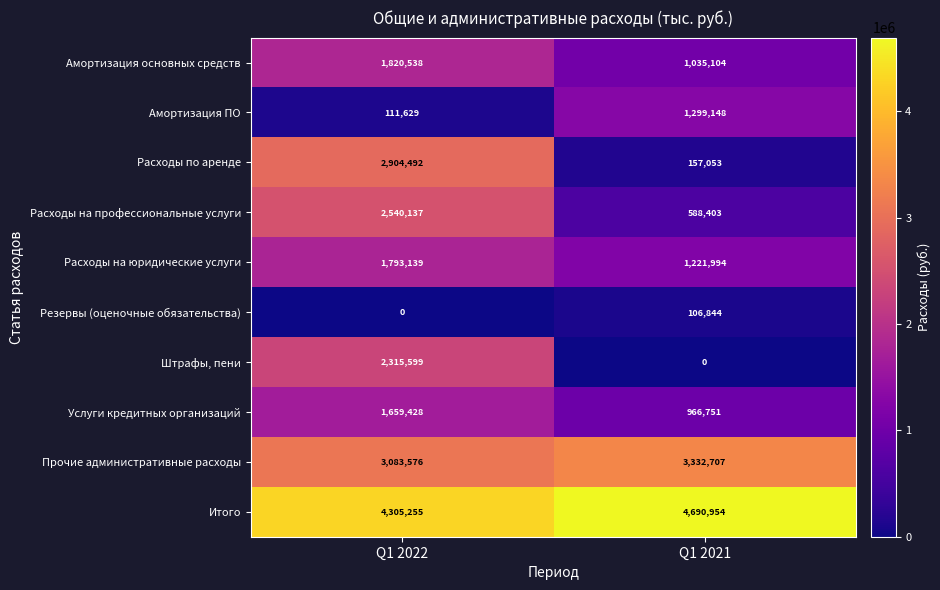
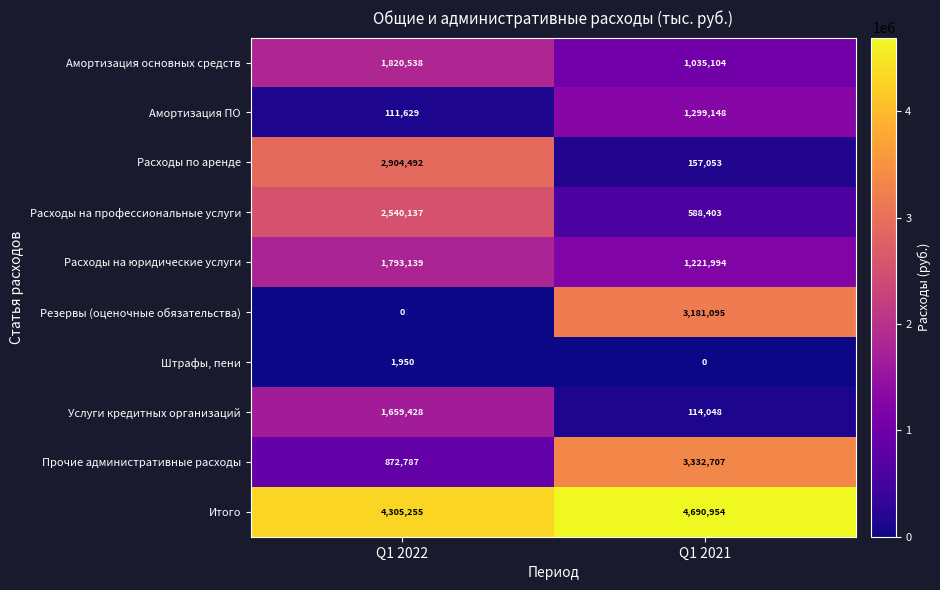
Резервы (оценочные обязательства), Q1 2021: 106,844 -> 3,181,095
Штрафы, пени, Q1 2022: 2,315,599 -> 1,950
Услуги кредитных организаций, Q1 2021: 966,751 -> 114,048
Прочие административные расходы, Q1 2022: 3,083,576 -> 872,787
